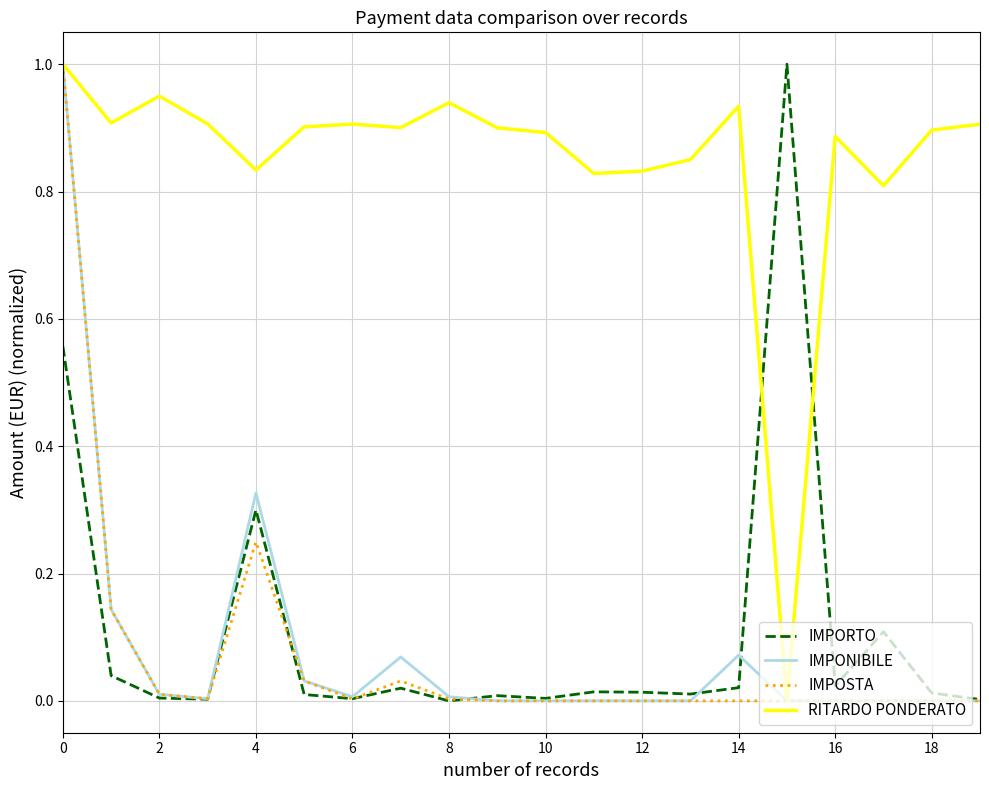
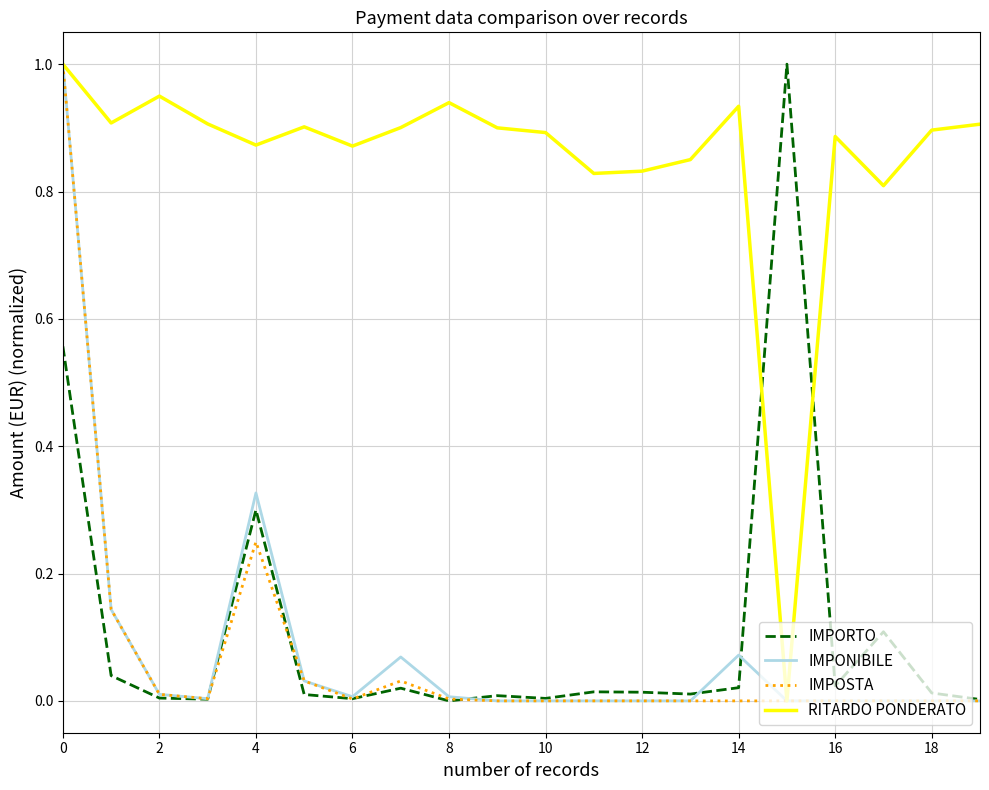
RITARDO PONDERATO, 4: 0.83 -> 0.87
RITARDO PONDERATO, 6: 0.91 -> 0.87
